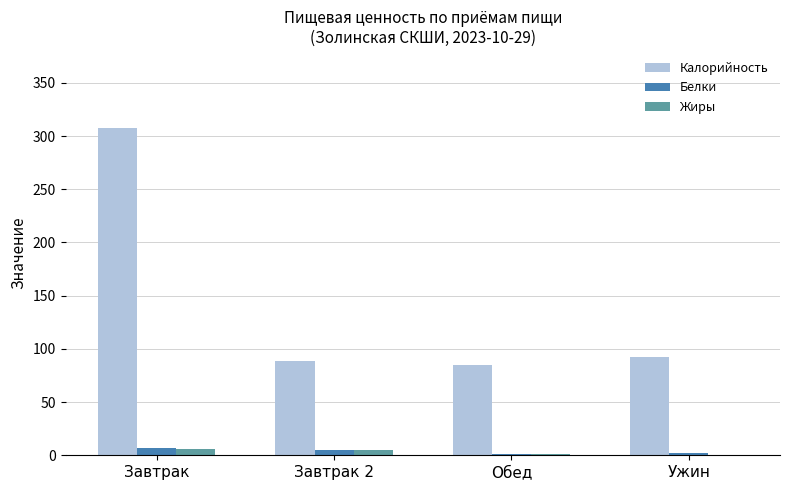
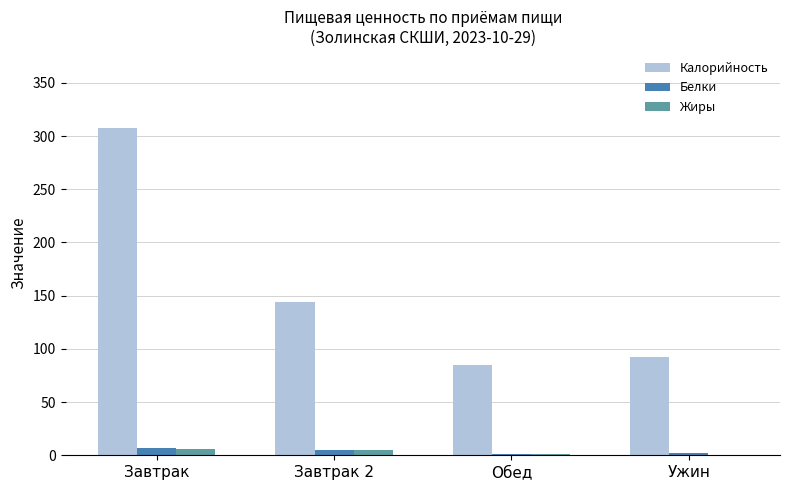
Калорийность, Завтрак 2: 89 -> 144
